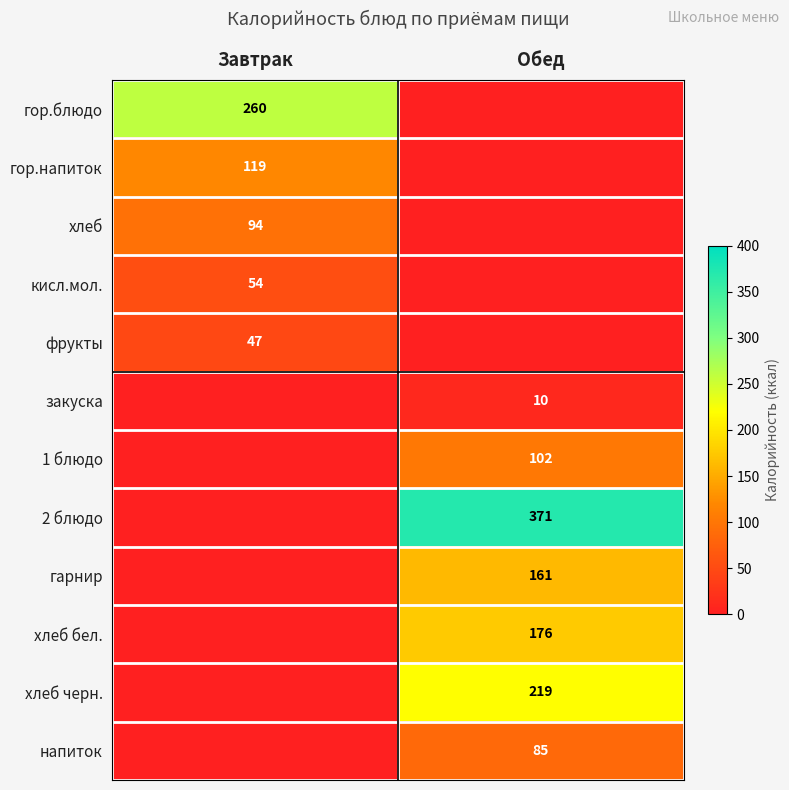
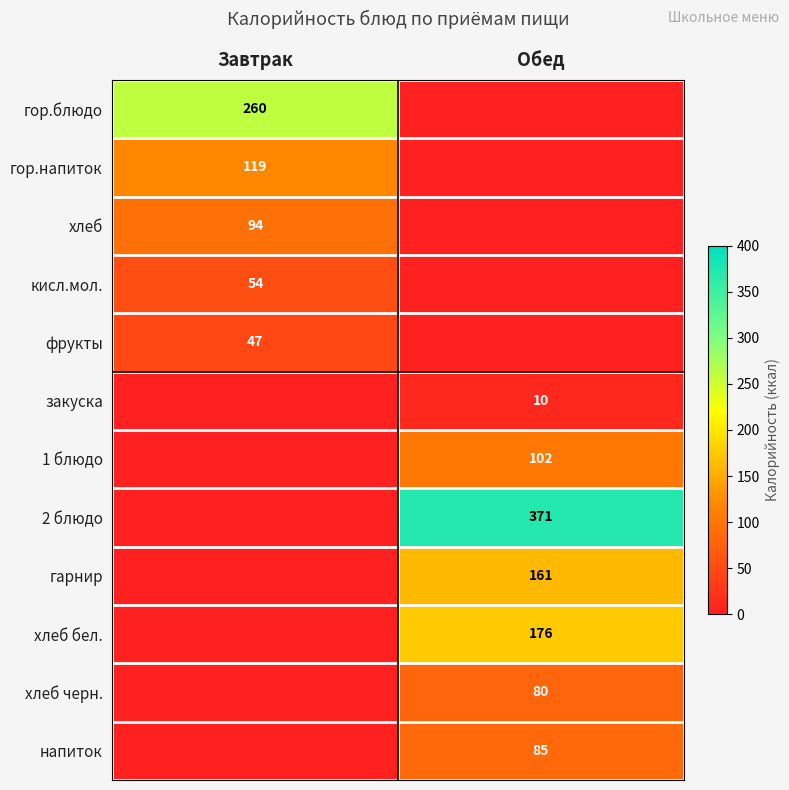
хлеб черн., Обед: 219 -> 80
